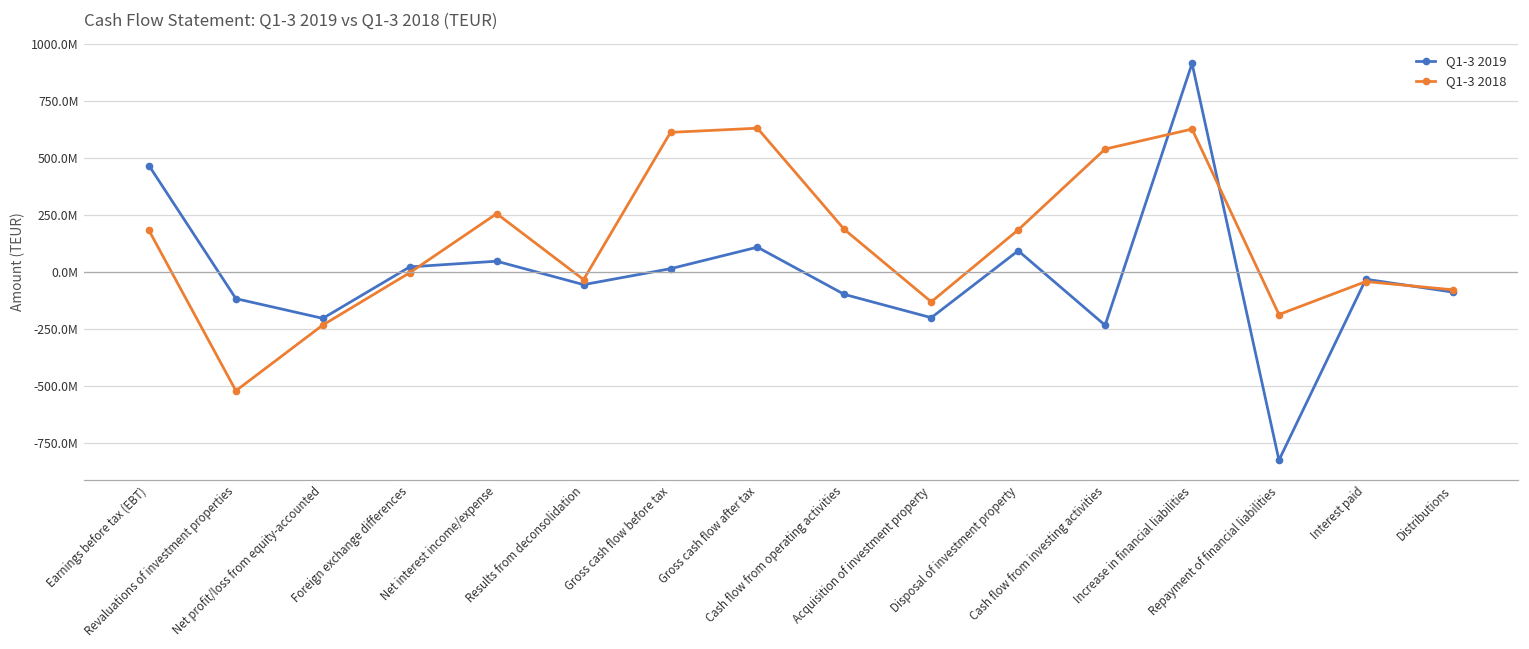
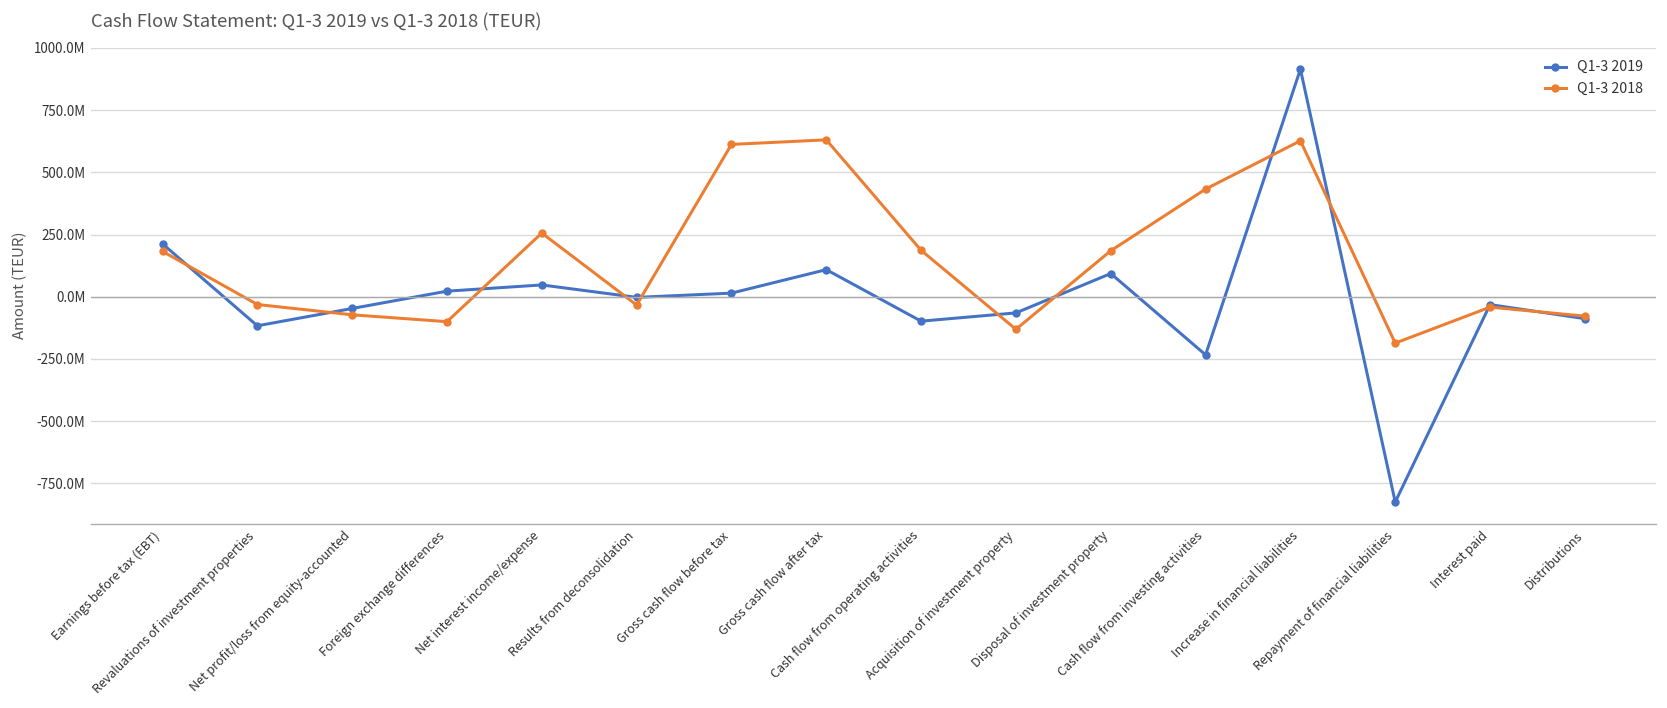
Q1-3 2019, Earnings before tax (EBT): 470000000 -> 210000000
Q1-3 2018, Revaluations of investment properties: -520000000 -> -30000000
Q1-3 2019, Net profit/loss from equity-accounted: -200000000 -> -50000000
Q1-3 2018, Net profit/loss from equity-accounted: -230000000 -> -70000000
Q1-3 2018, Foreign exchange differences: 0 -> -100000000
Q1-3 2019, Results from deconsolidation: -60000000 -> 0
Q1-3 2019, Acquisition of investment property: -200000000 -> -60000000
Q1-3 2018, Cash flow from investing activities: 540000000 -> 430000000
